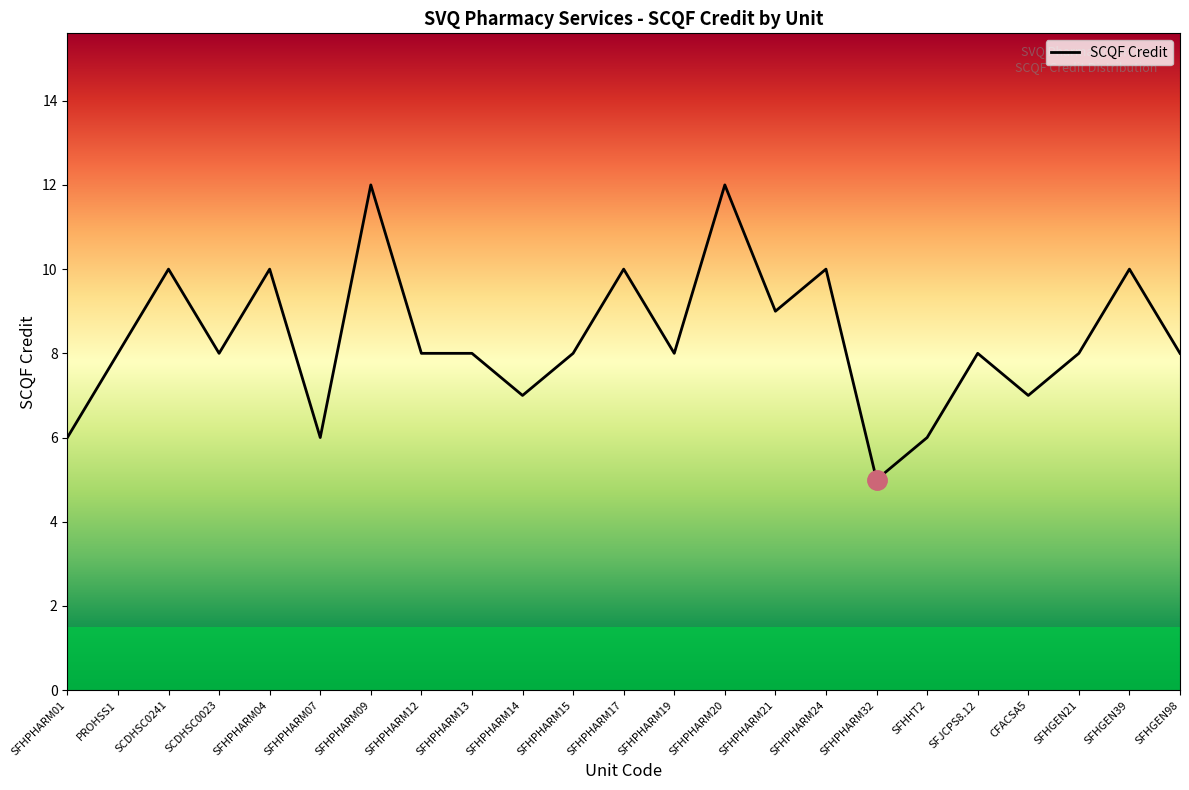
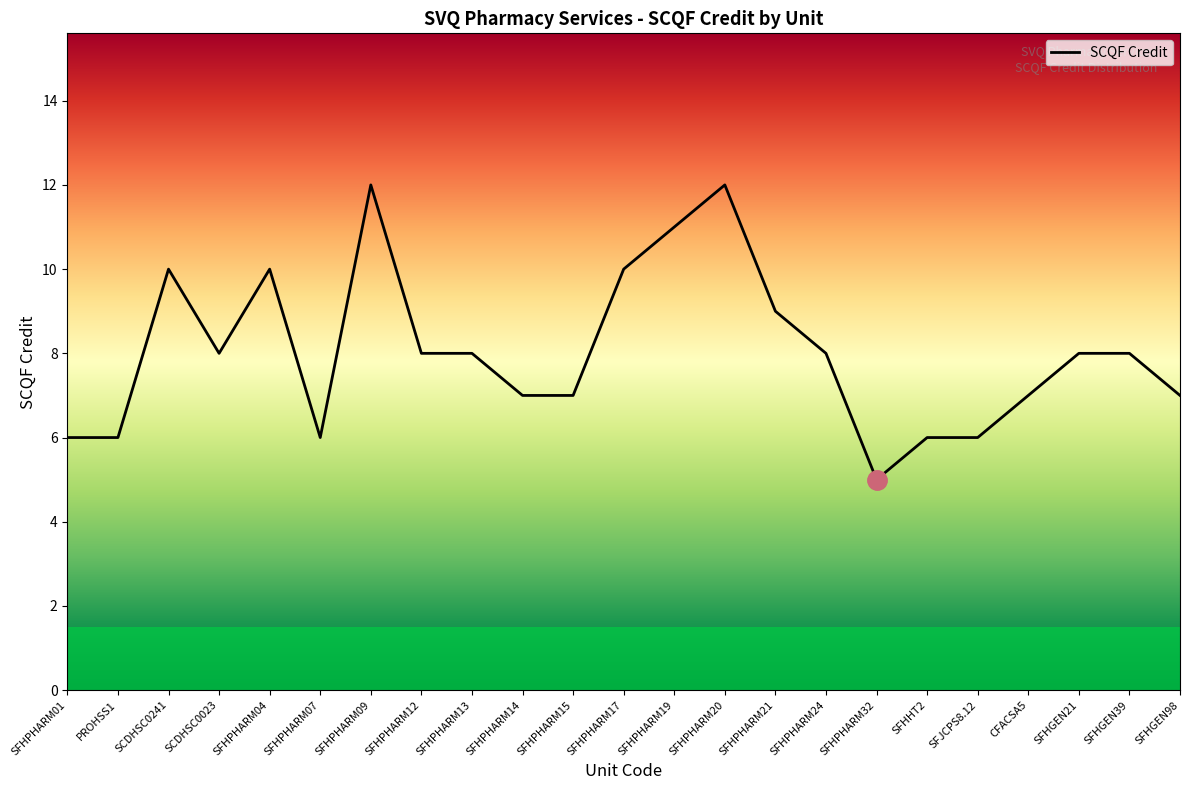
SCQF Credit, PROHSS1: 8 -> 6
SCQF Credit, SFHPHARM15: 8 -> 7
SCQF Credit, SFHPHARM19: 8 -> 11
SCQF Credit, SFHPHARM24: 10 -> 8
SCQF Credit, SFJCPS8.12: 8 -> 6
SCQF Credit, SFHGEN39: 10 -> 8
SCQF Credit, SFHGEN98: 8 -> 7
